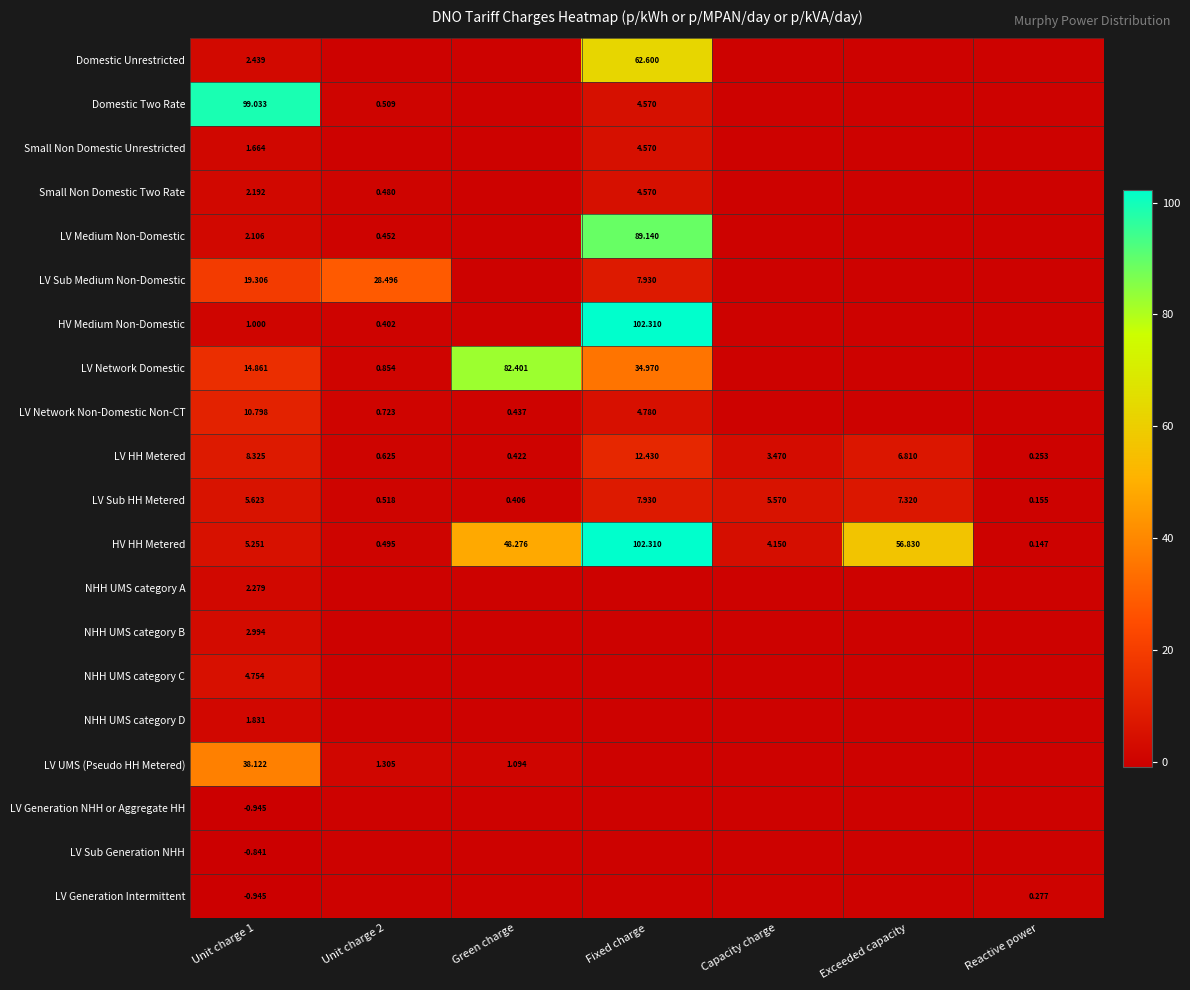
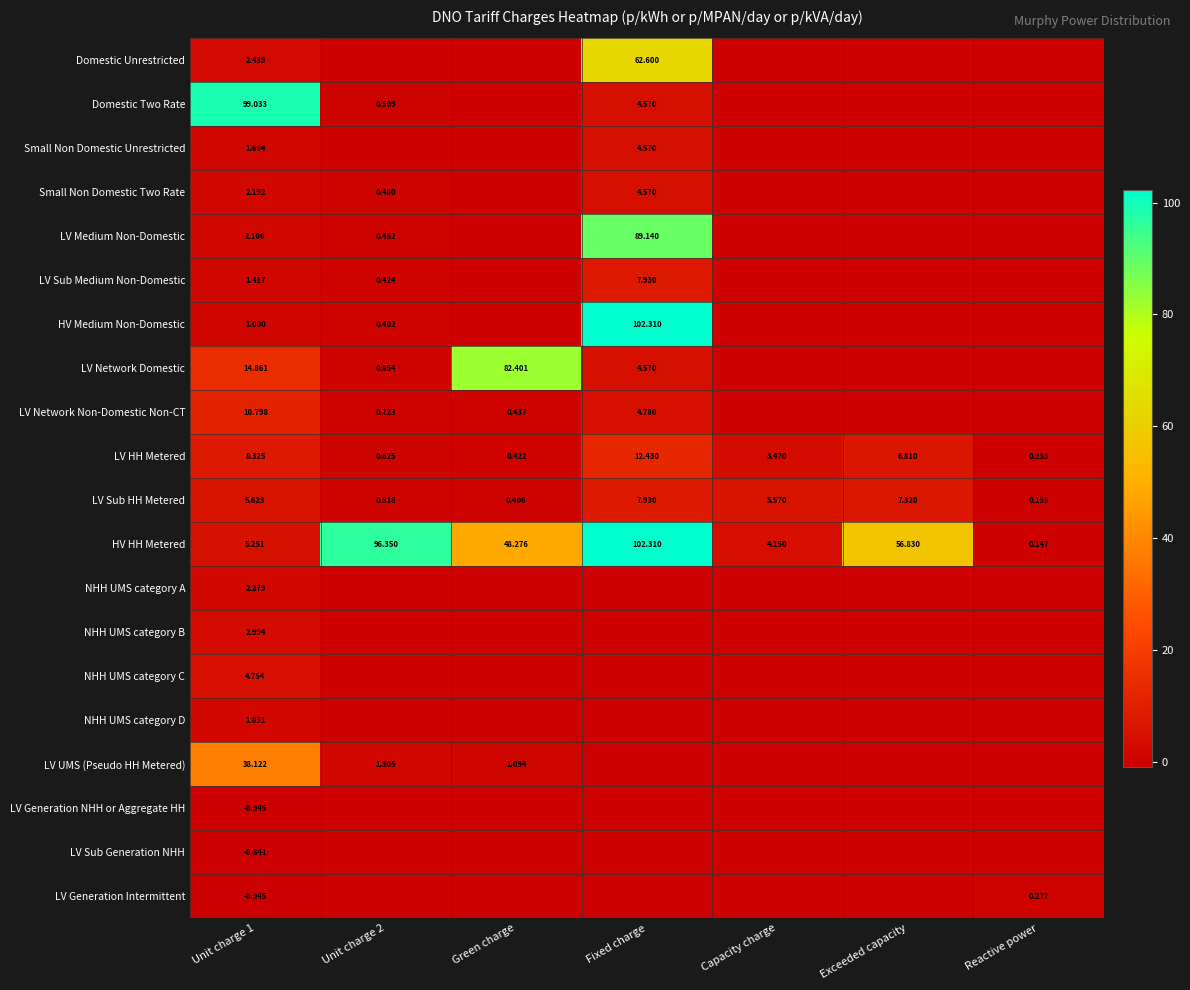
LV Sub Medium Non-Domestic, Unit charge 1: 19.306 -> 1.417
LV Sub Medium Non-Domestic, Unit charge 2: 28.496 -> 0.424
LV Network Domestic, Fixed charge: 34.970 -> 4.570
HV HH Metered, Unit charge 2: 0.495 -> 96.350
